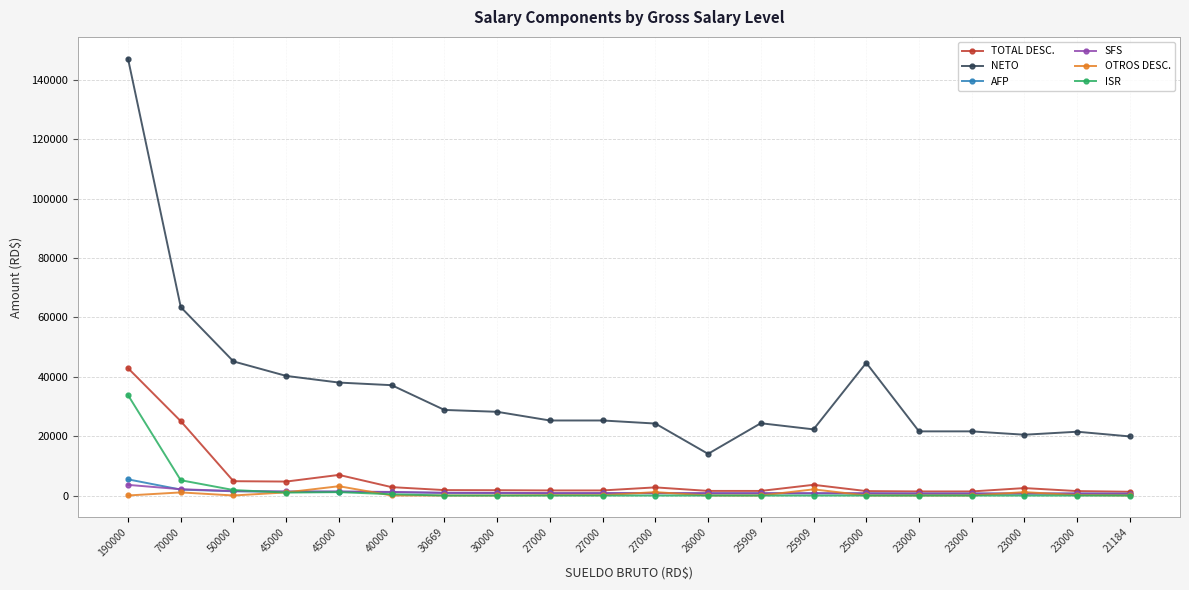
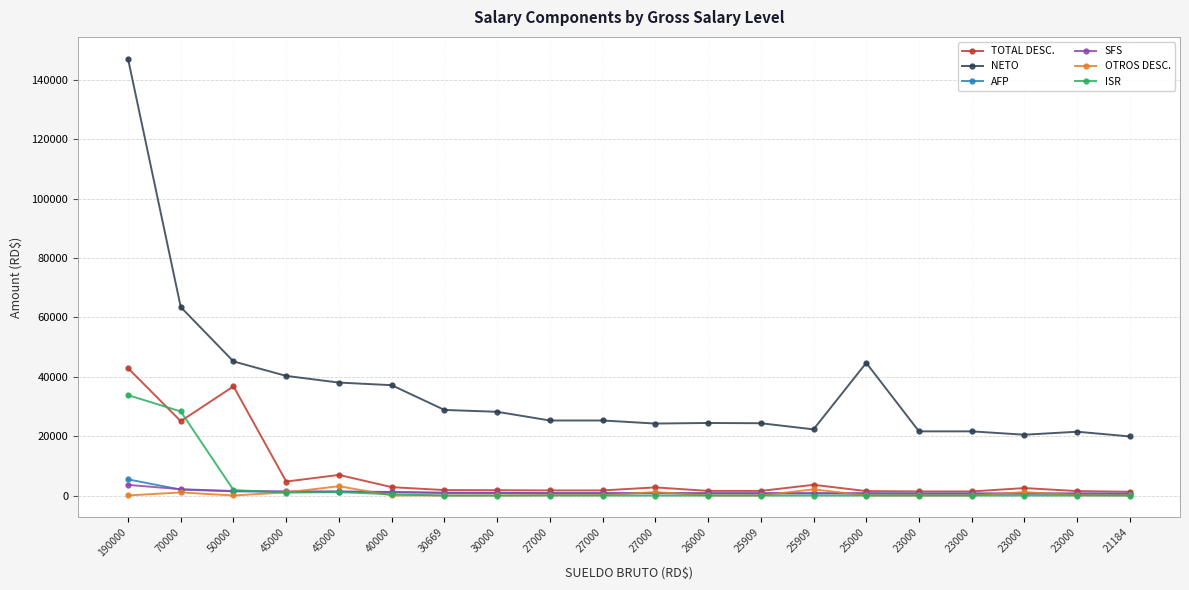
ISR, 70000: 5000 -> 28000
TOTAL DESC., 50000: 5000 -> 37000
NETO, 26000: 14000 -> 24000
